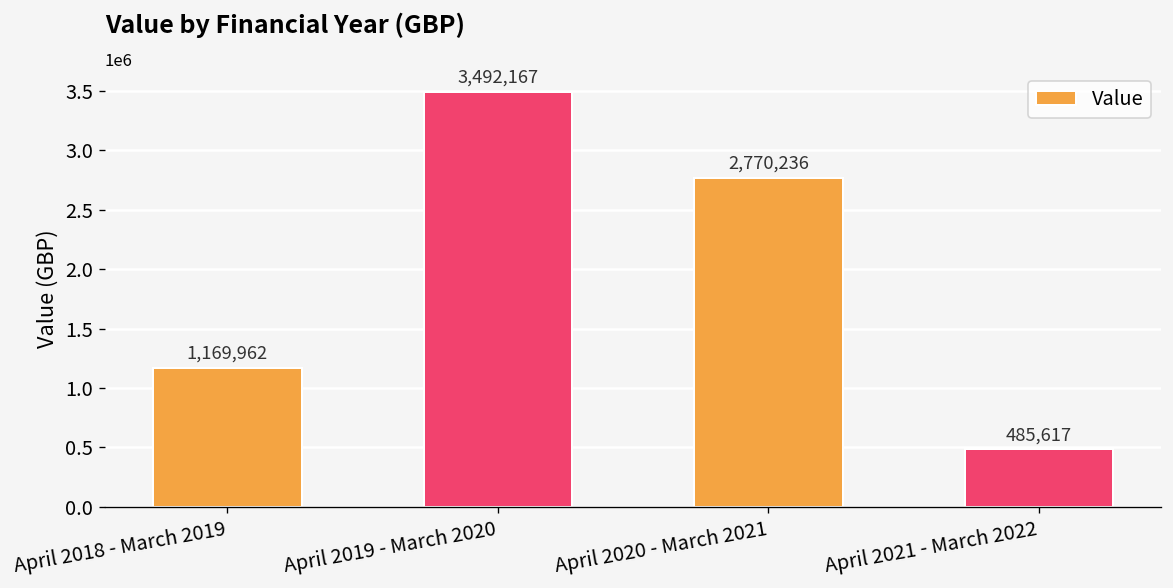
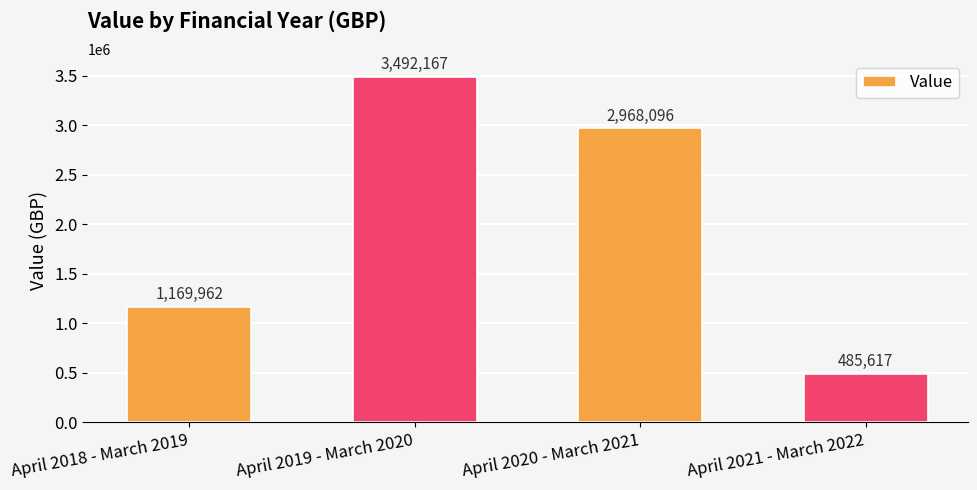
April 2020 - March 2021: 2,770,236 -> 2,968,096
